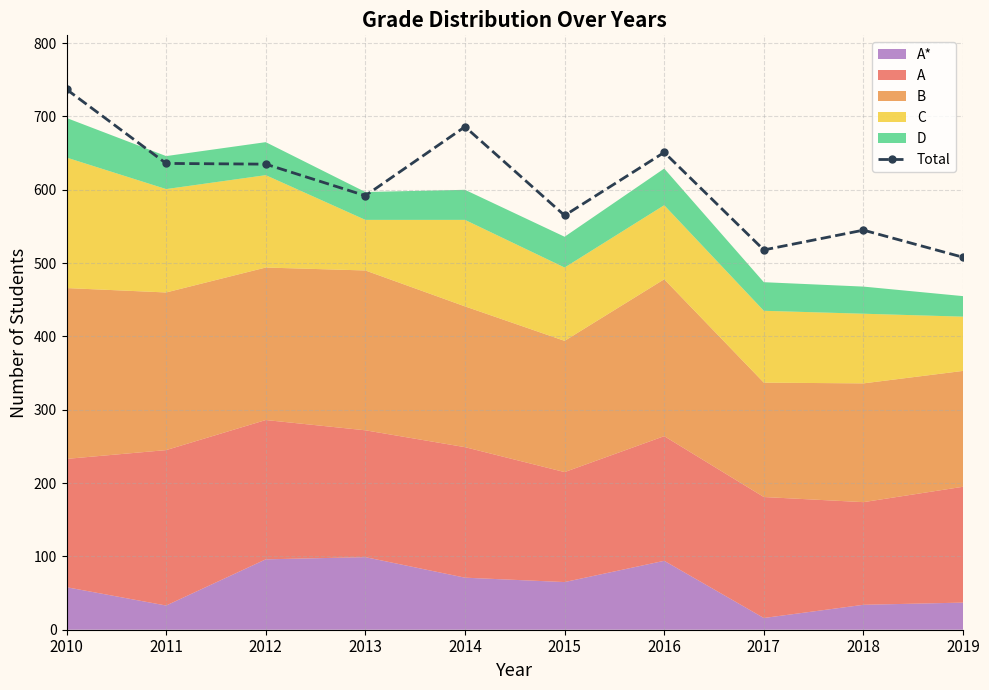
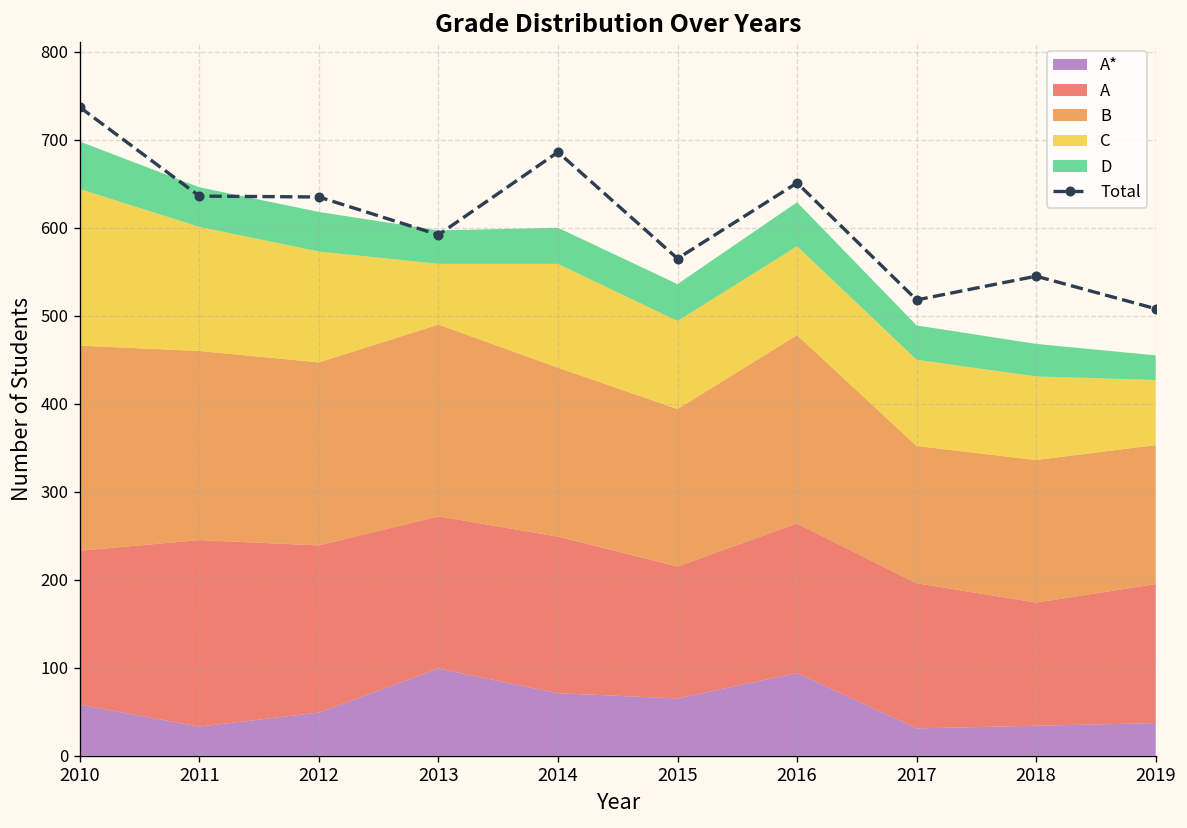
A*, 2012: 100 -> 50
A*, 2017: 20 -> 30
